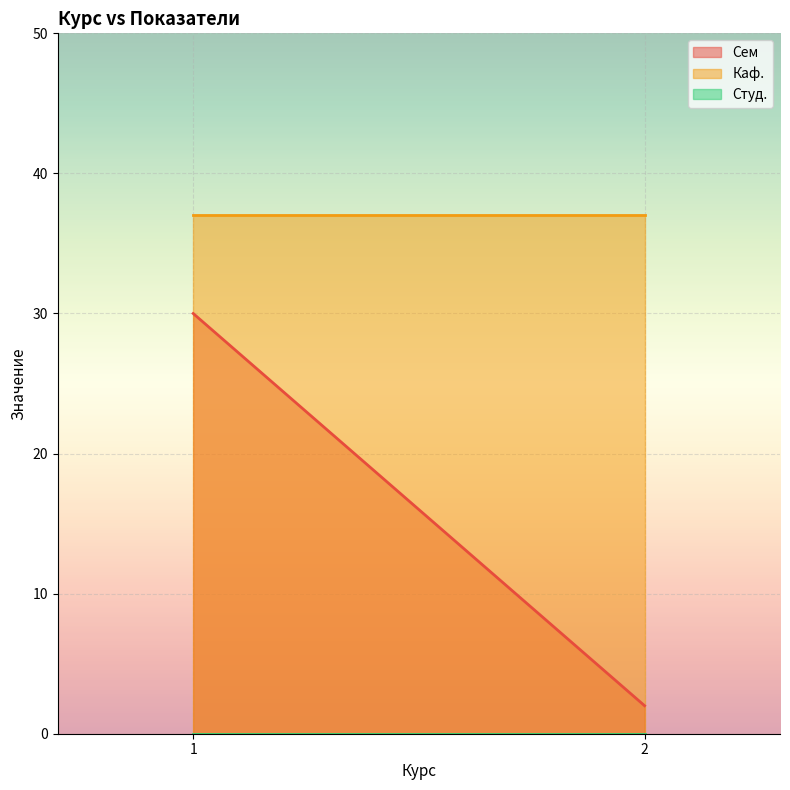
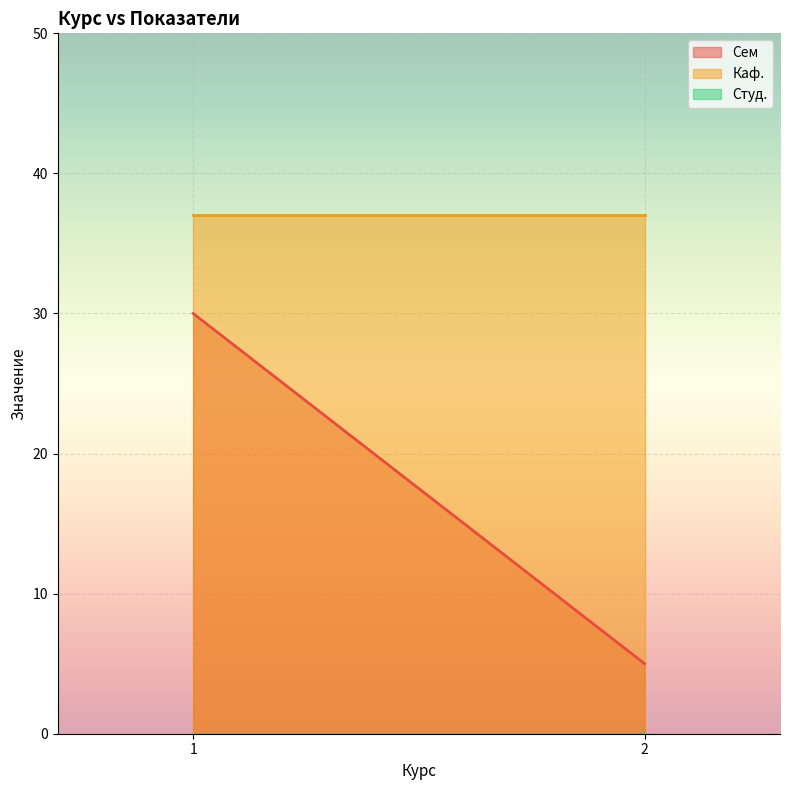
Сем, 2: 2 -> 5
